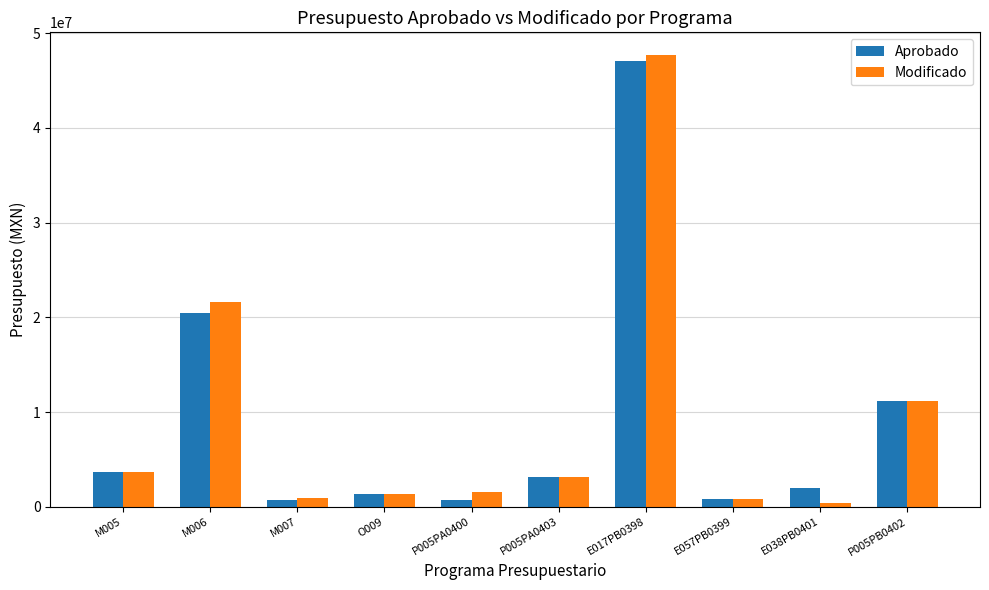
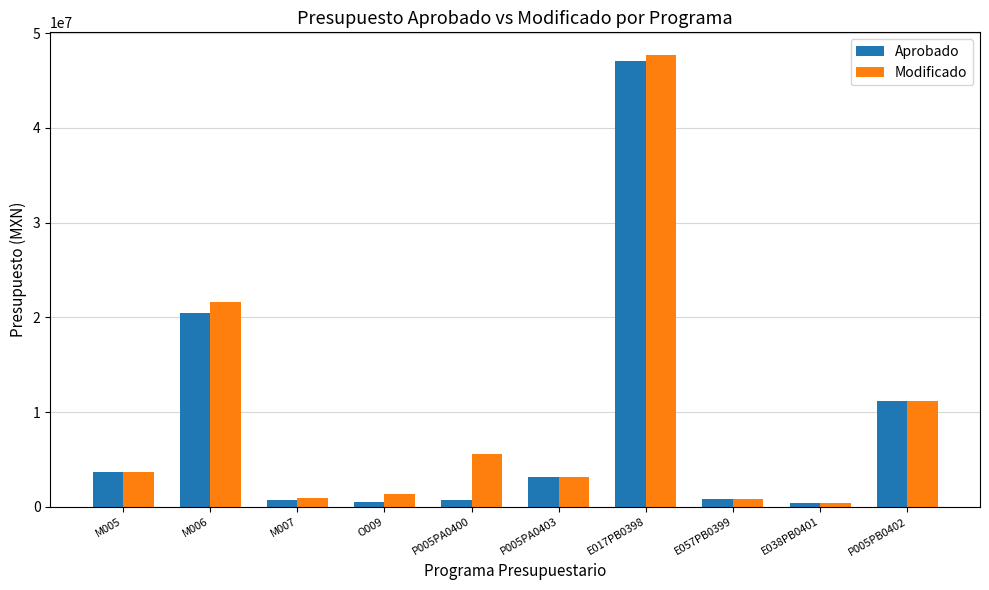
Aprobado, O009: 1400000 -> 600000
Modificado, P005PA0400: 2000000 -> 6000000
Aprobado, E038PB0401: 2000000 -> 0
